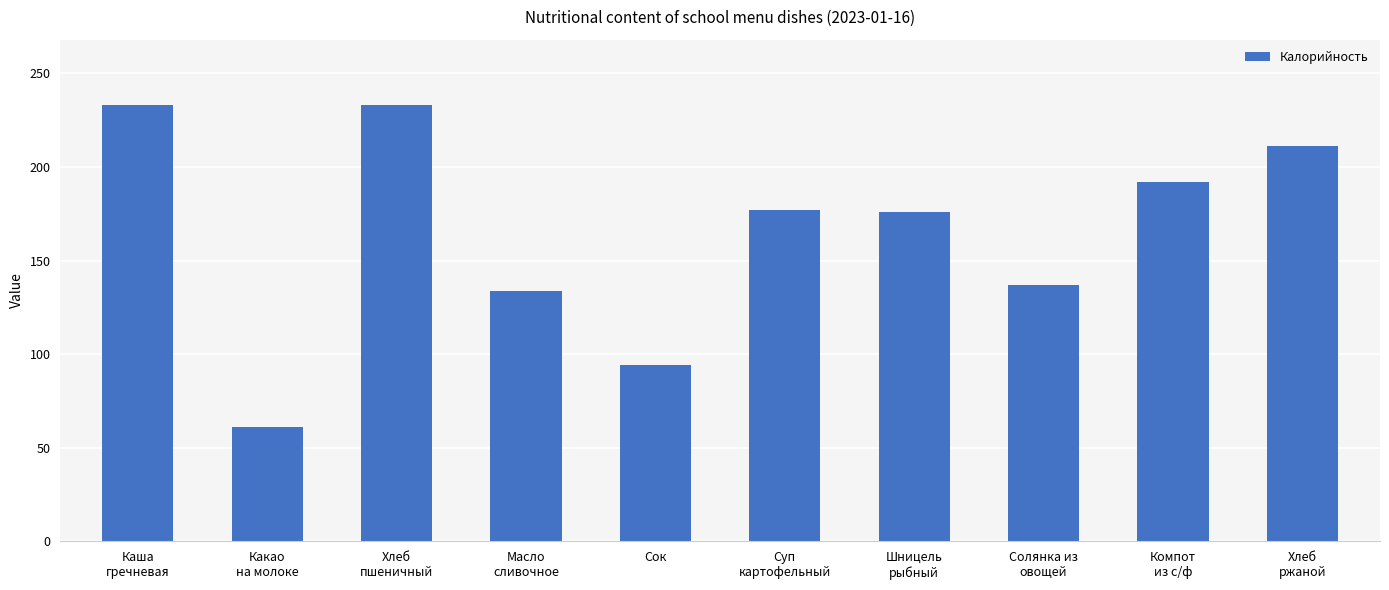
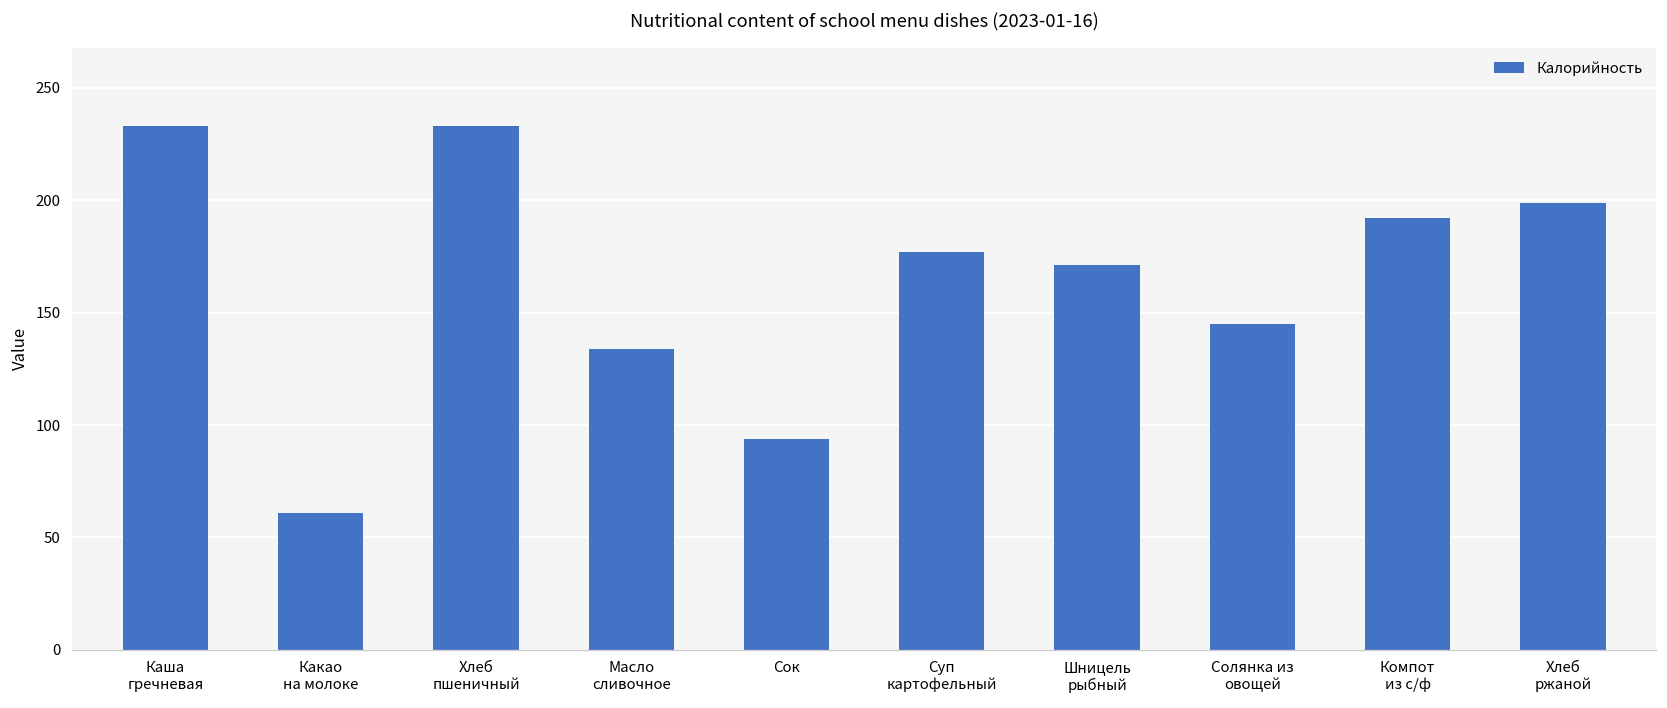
Шницель рыбный: 176 -> 171
Солянка из овощей: 137 -> 145
Хлеб ржаной: 211 -> 199
